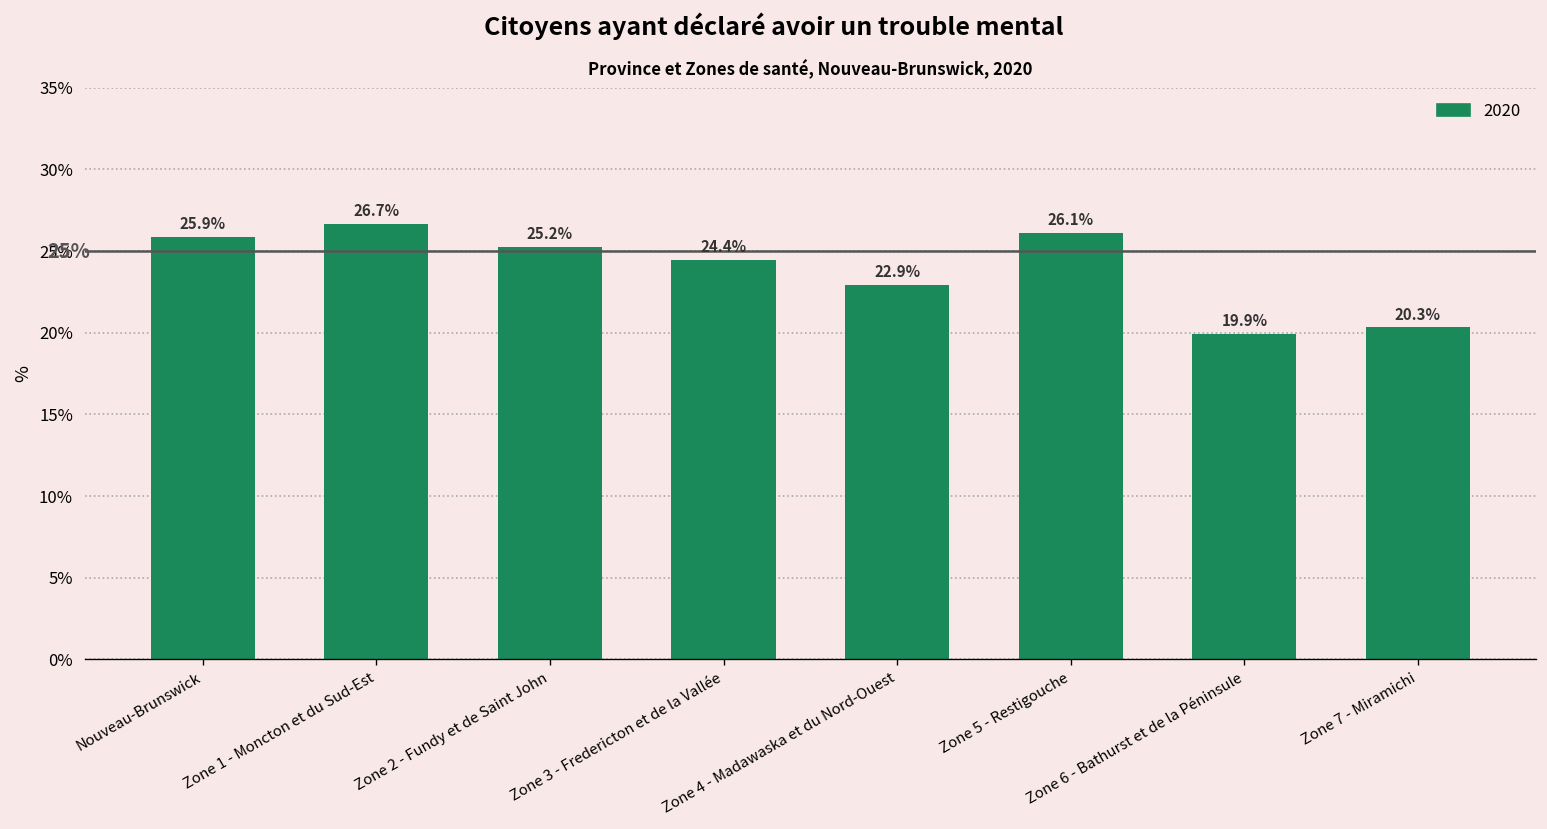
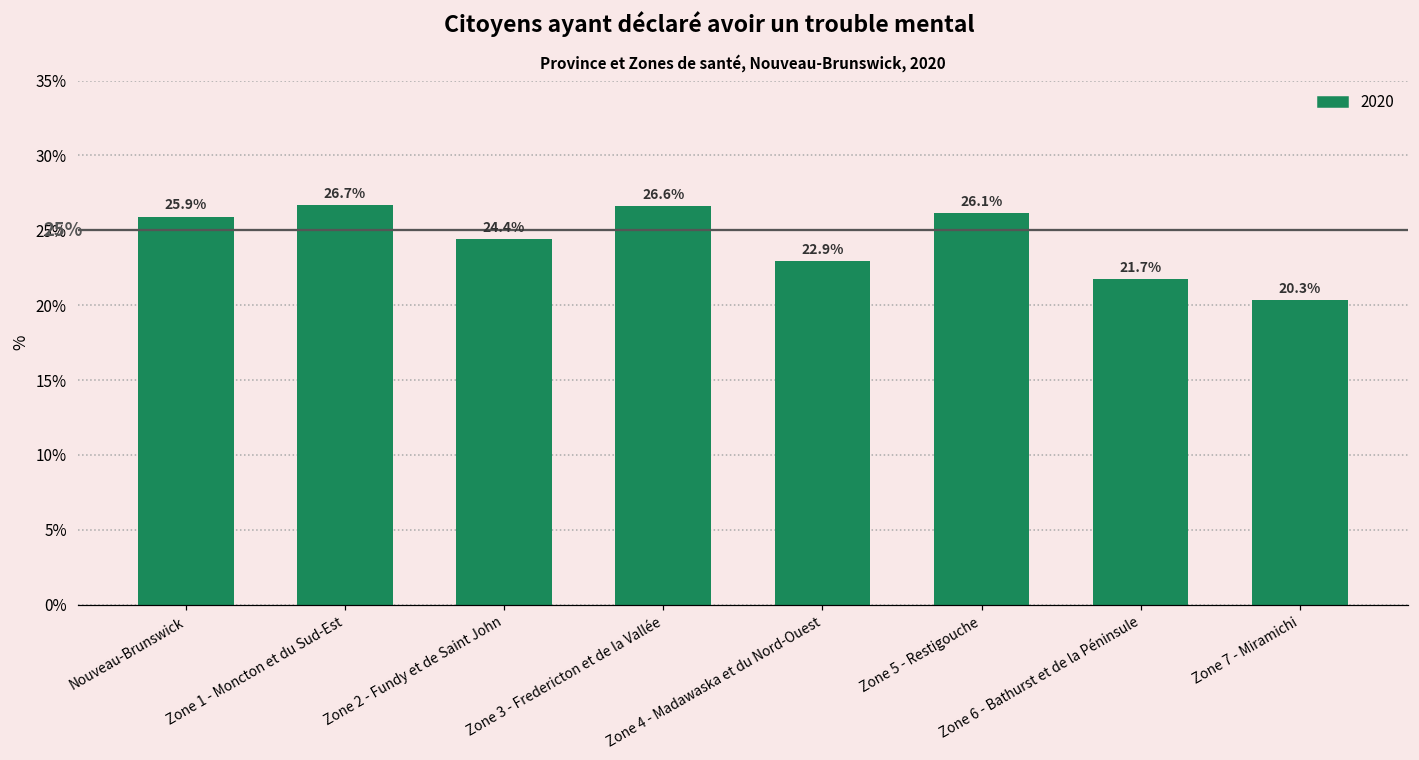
Zone 2 - Fundy et de Saint John: 25.2% -> 24.4%
Zone 3 - Fredericton et de la Vallée: 24.4% -> 26.6%
Zone 6 - Bathurst et de la Péninsule: 19.9% -> 21.7%
